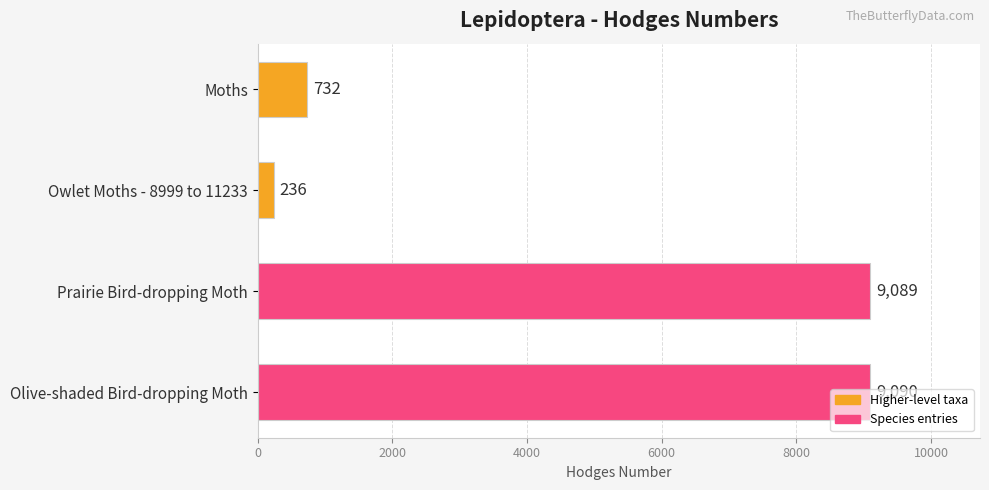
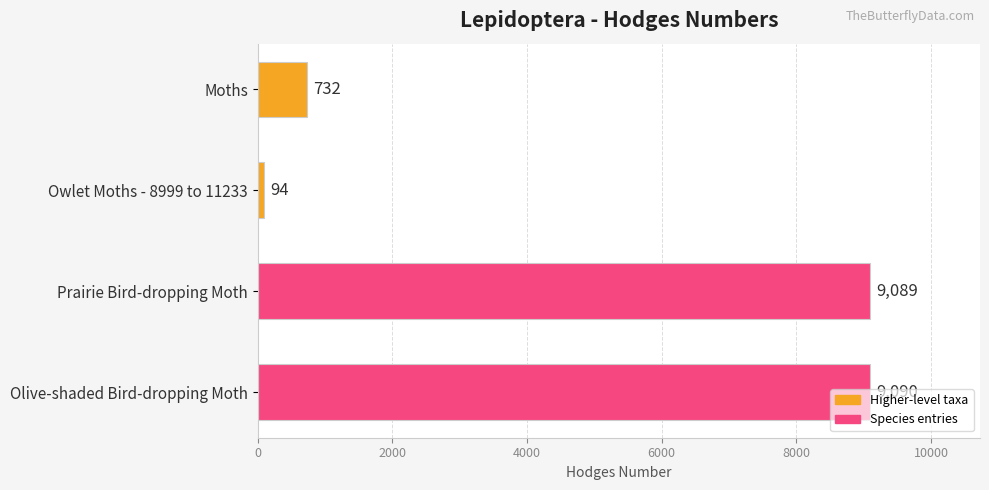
Owlet Moths - 8999 to 11233: 236 -> 94
